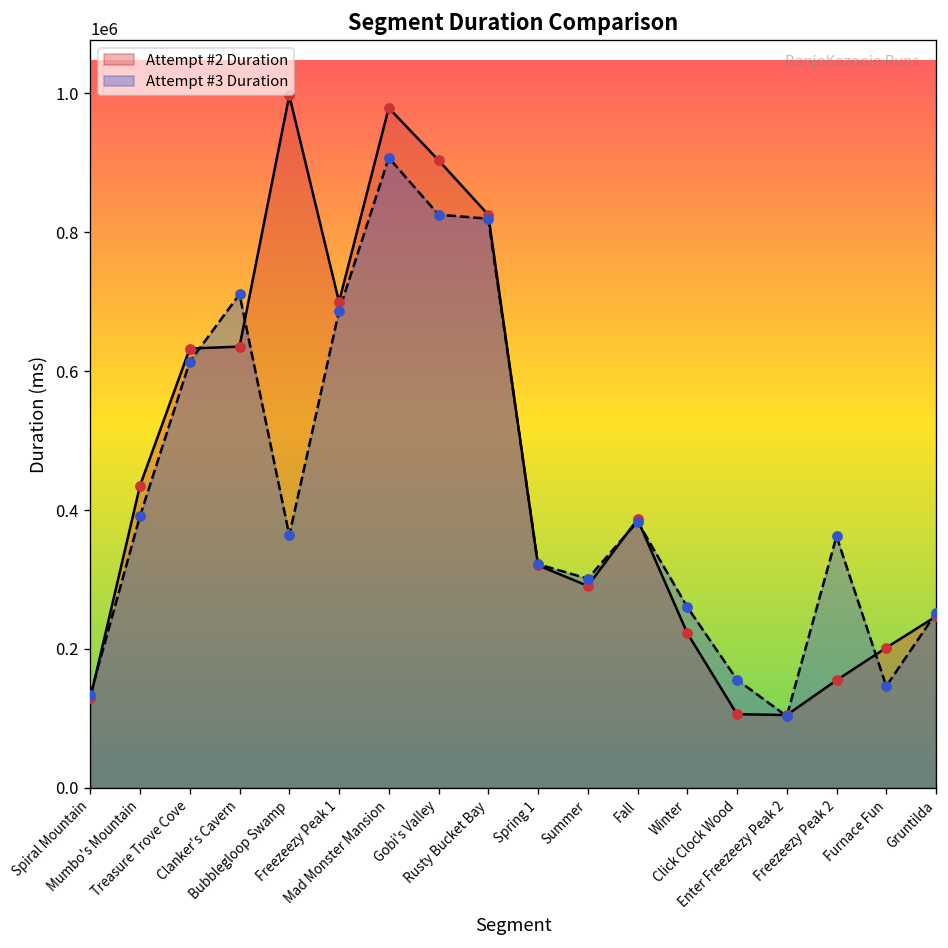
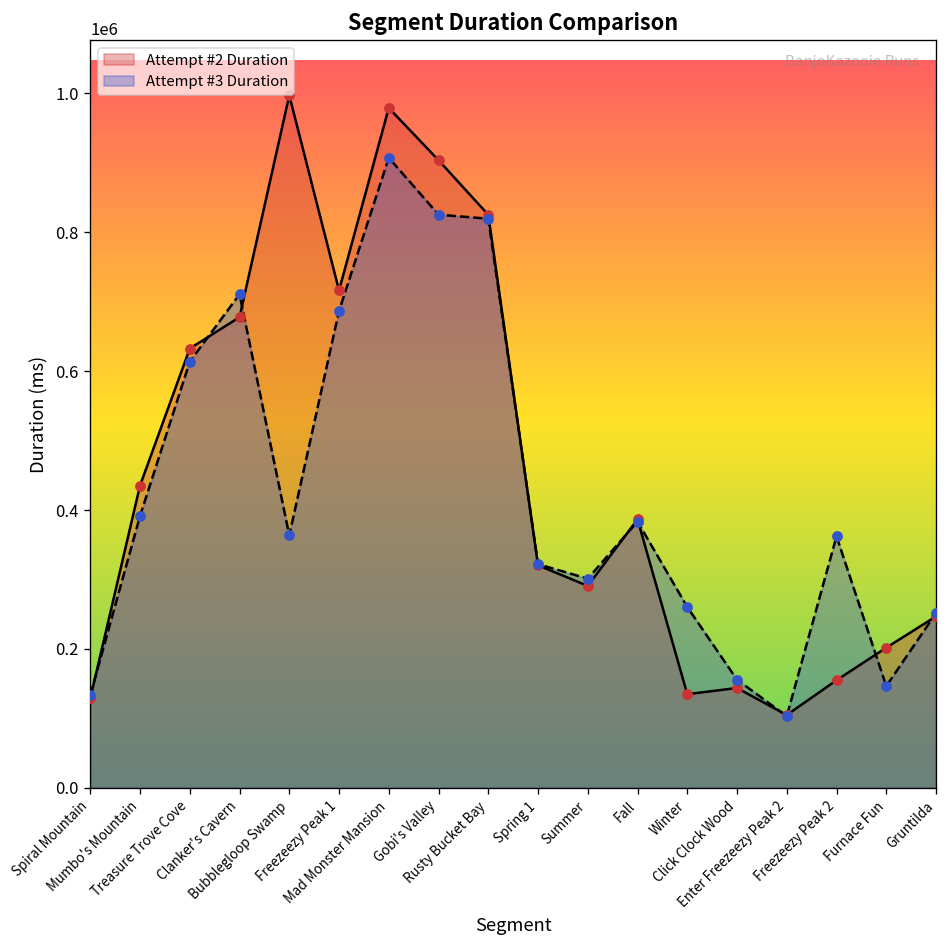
Attempt #2 Duration, Clanker's Cavern: 640000 -> 680000
Attempt #2 Duration, Freezeezy Peak 1: 700000 -> 720000
Attempt #2 Duration, Winter: 220000 -> 130000
Attempt #2 Duration, Click Clock Wood: 110000 -> 140000
